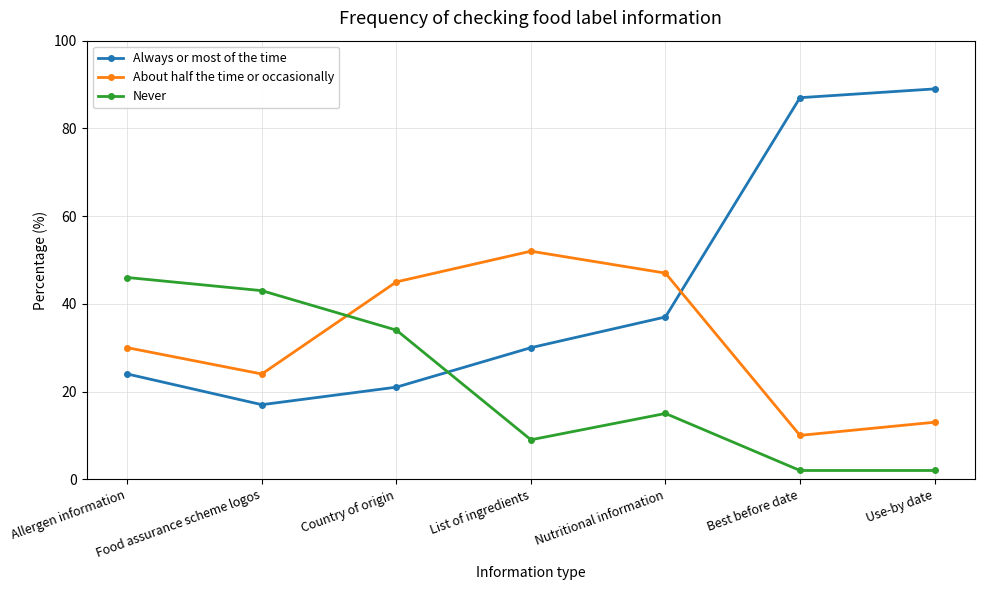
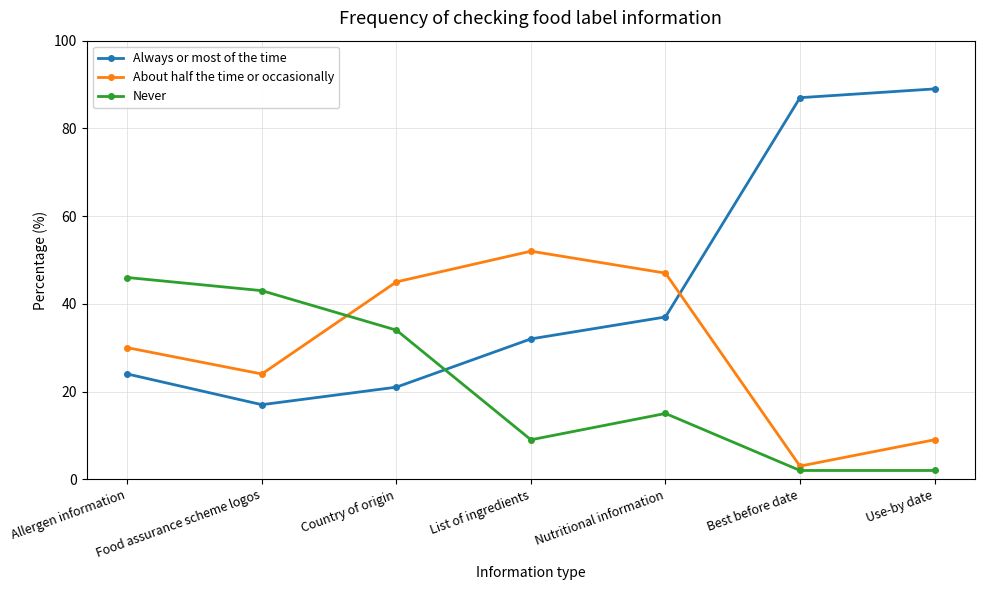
Always or most of the time, List of ingredients: 30 -> 32
About half the time or occasionally, Best before date: 10 -> 3
About half the time or occasionally, Use-by date: 13 -> 9
